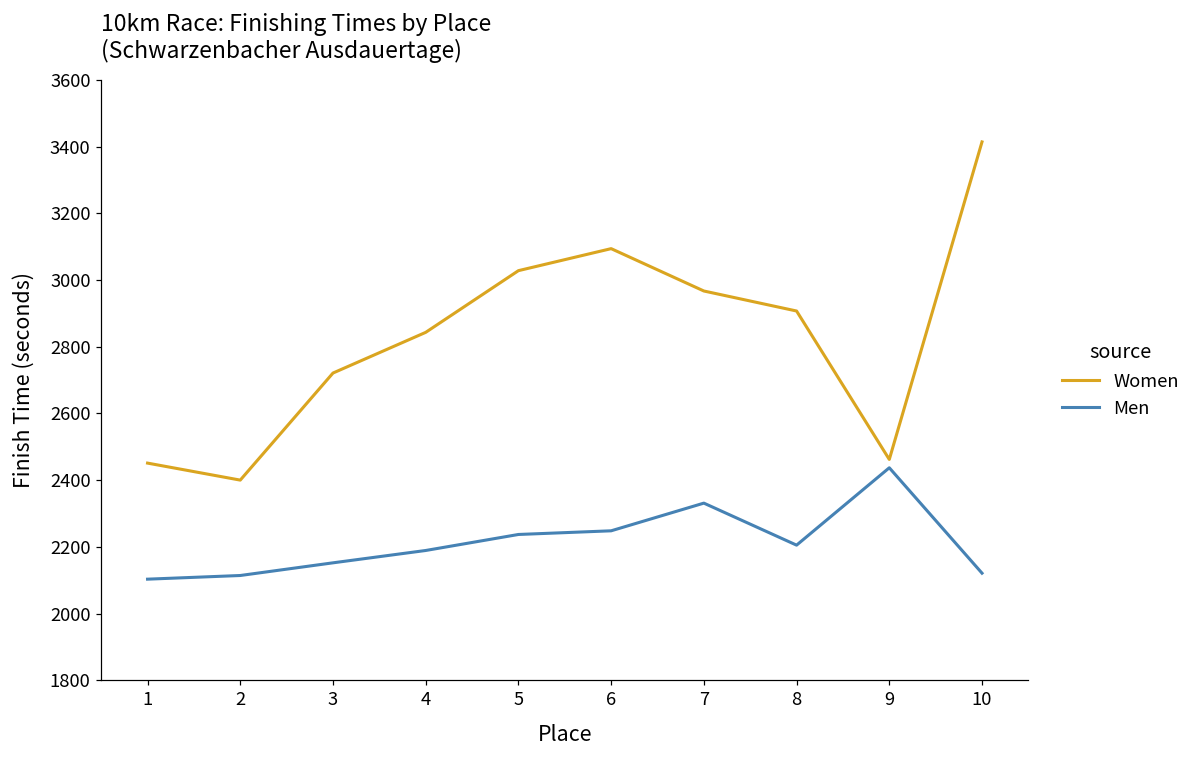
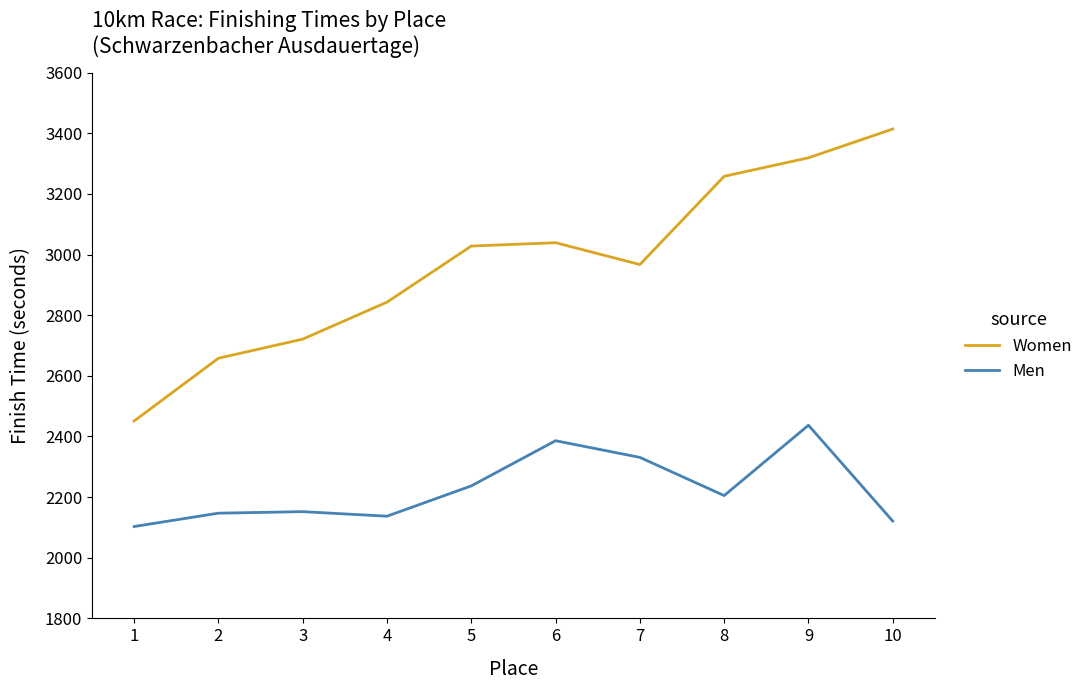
Women, 2: 2400 -> 2660
Men, 2: 2110 -> 2150
Men, 4: 2190 -> 2140
Women, 6: 3090 -> 3040
Men, 6: 2250 -> 2390
Women, 8: 2910 -> 3260
Women, 9: 2460 -> 3320
